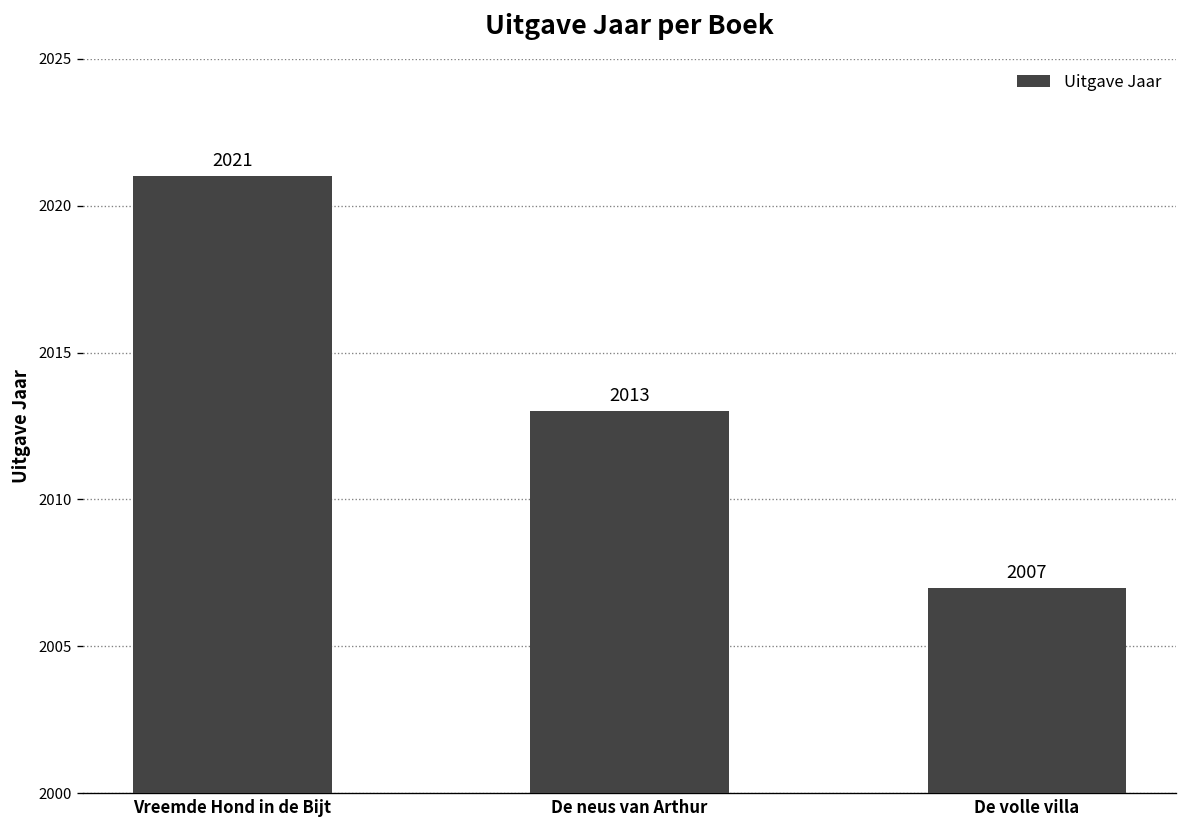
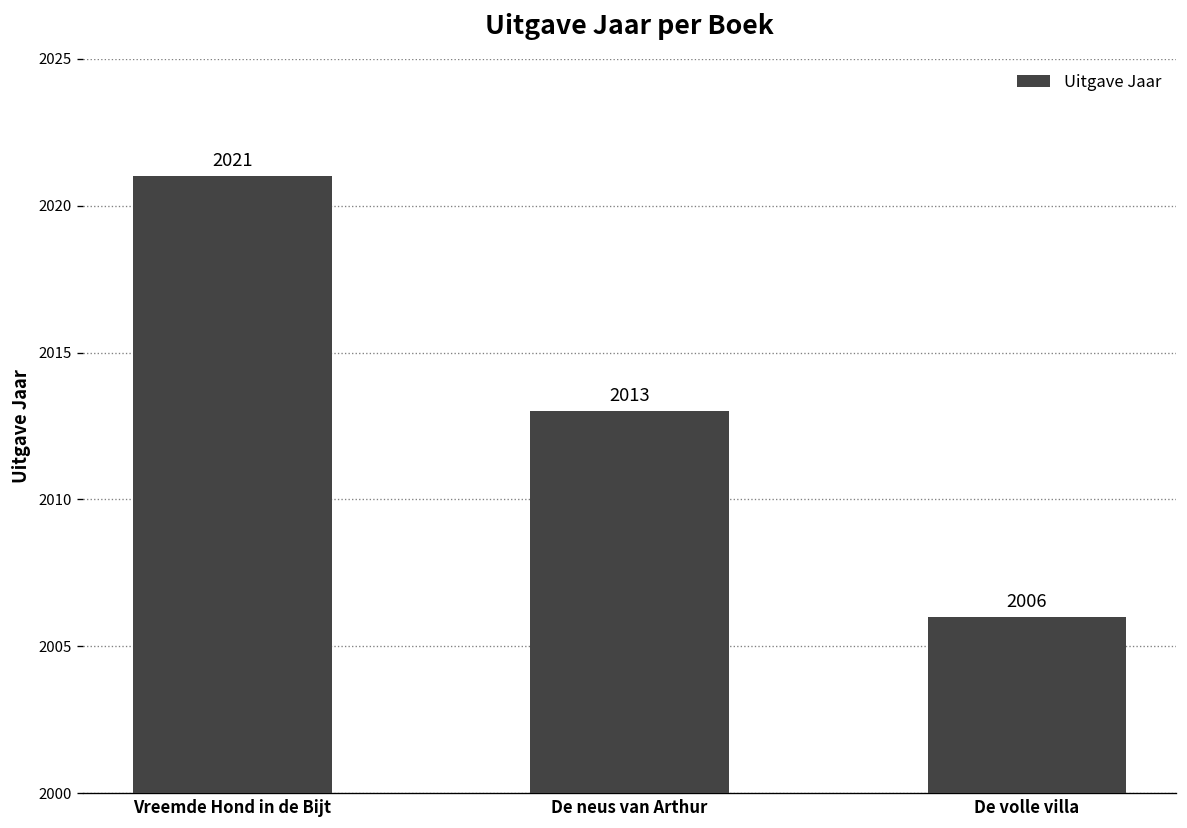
De volle villa: 2007 -> 2006
